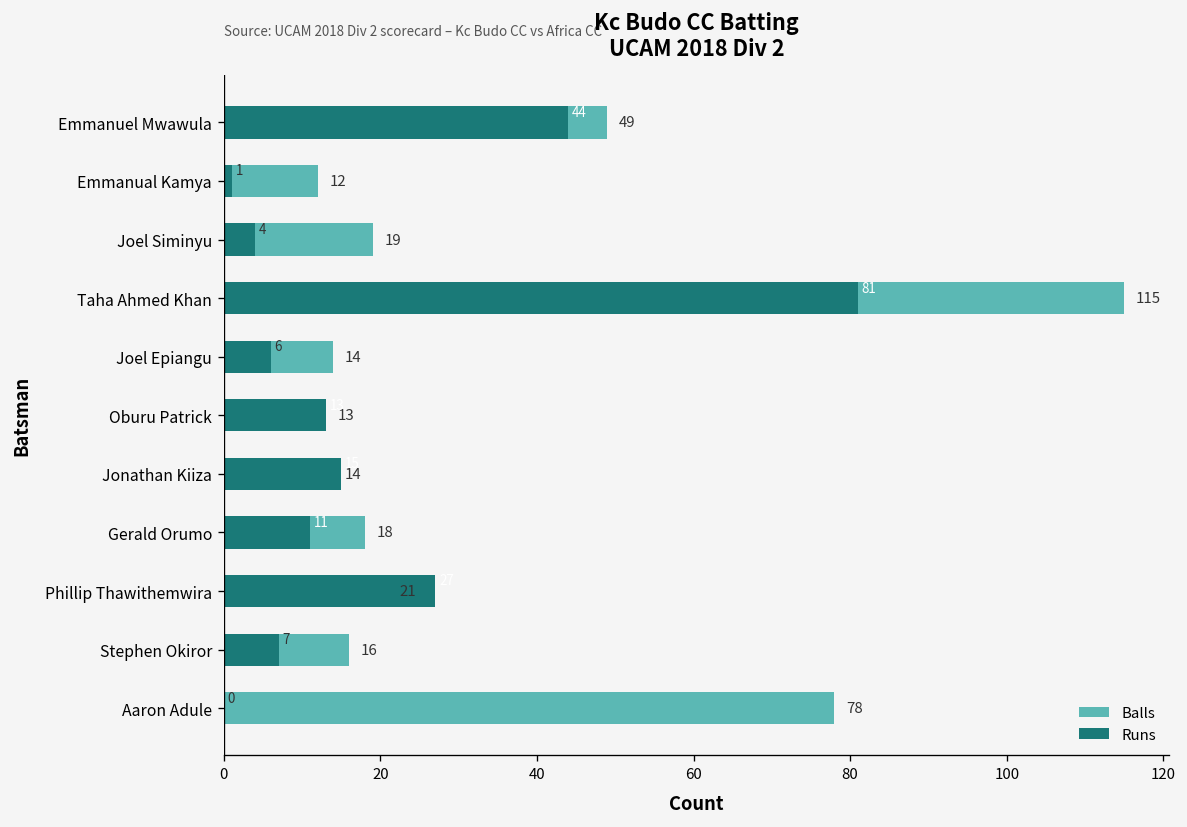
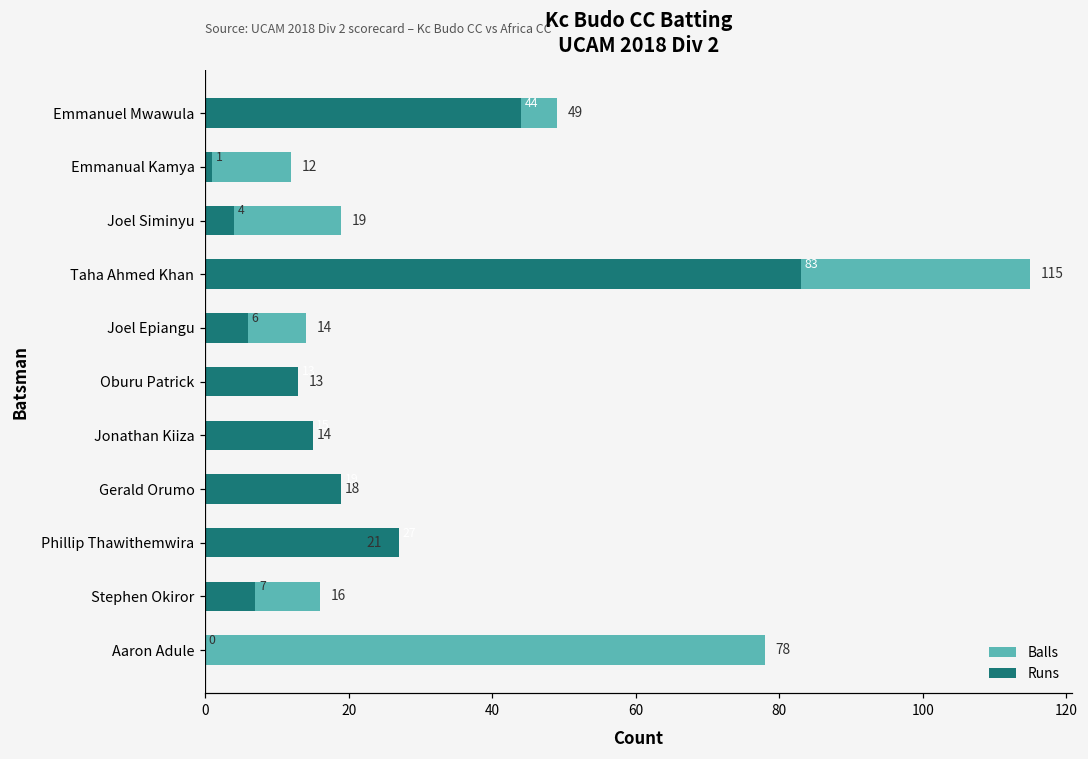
Runs, Taha Ahmed Khan: 81 -> 83
Runs, Gerald Orumo: 11 -> 19
